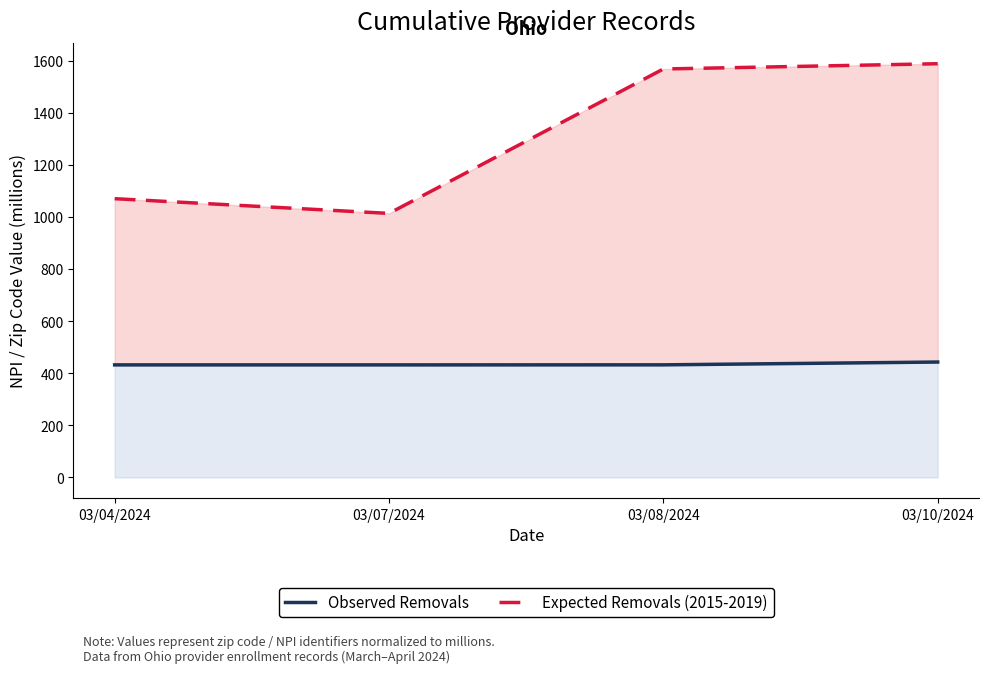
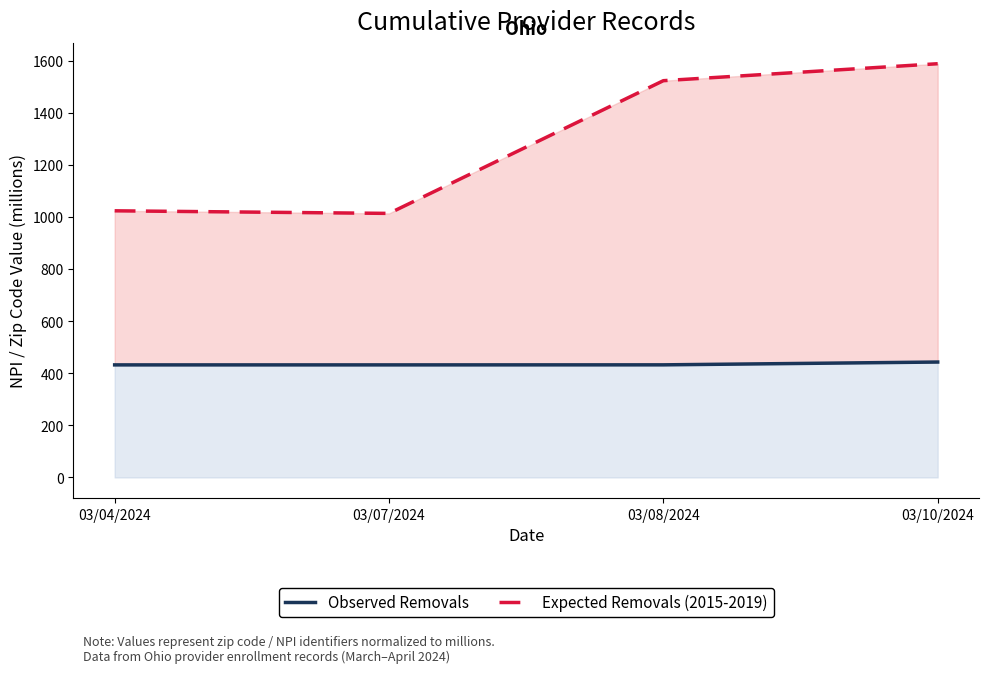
Expected Removals (2015-2019), 03/04/2024: 1070 -> 1020
Expected Removals (2015-2019), 03/08/2024: 1570 -> 1520
